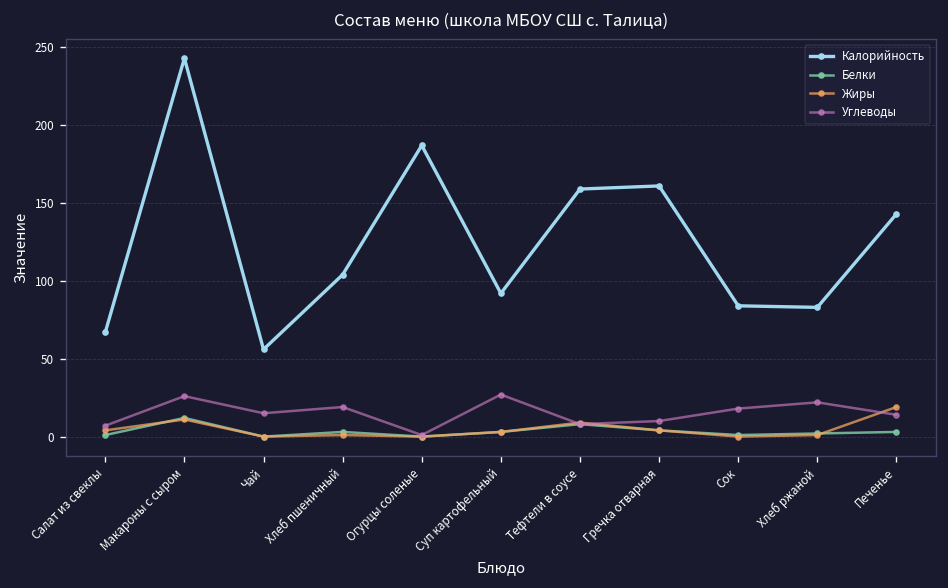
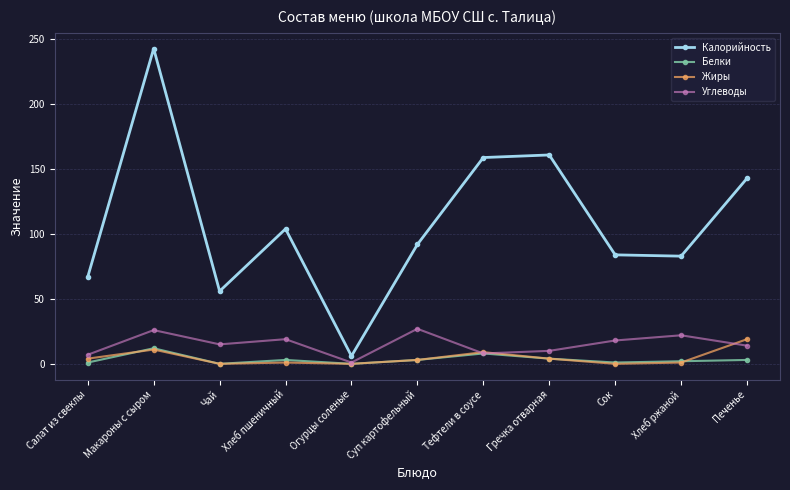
Калорийность, Огурцы соленые: 187 -> 6
